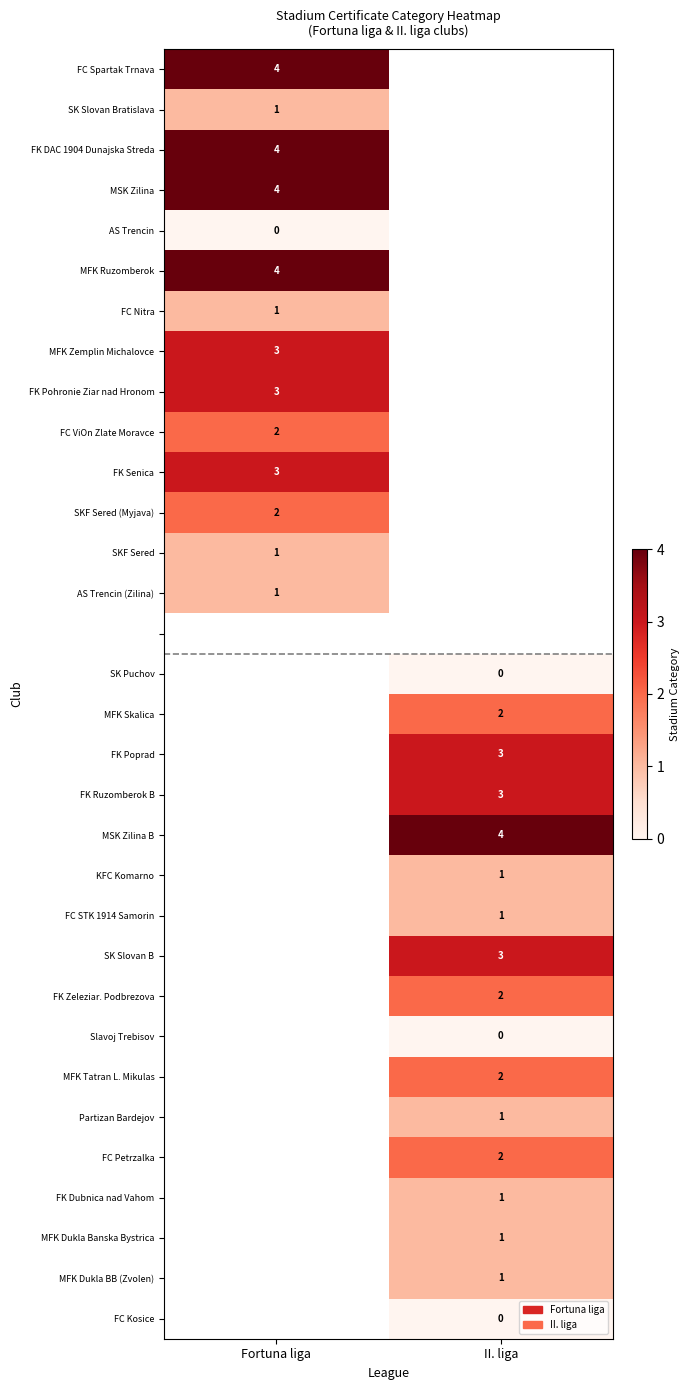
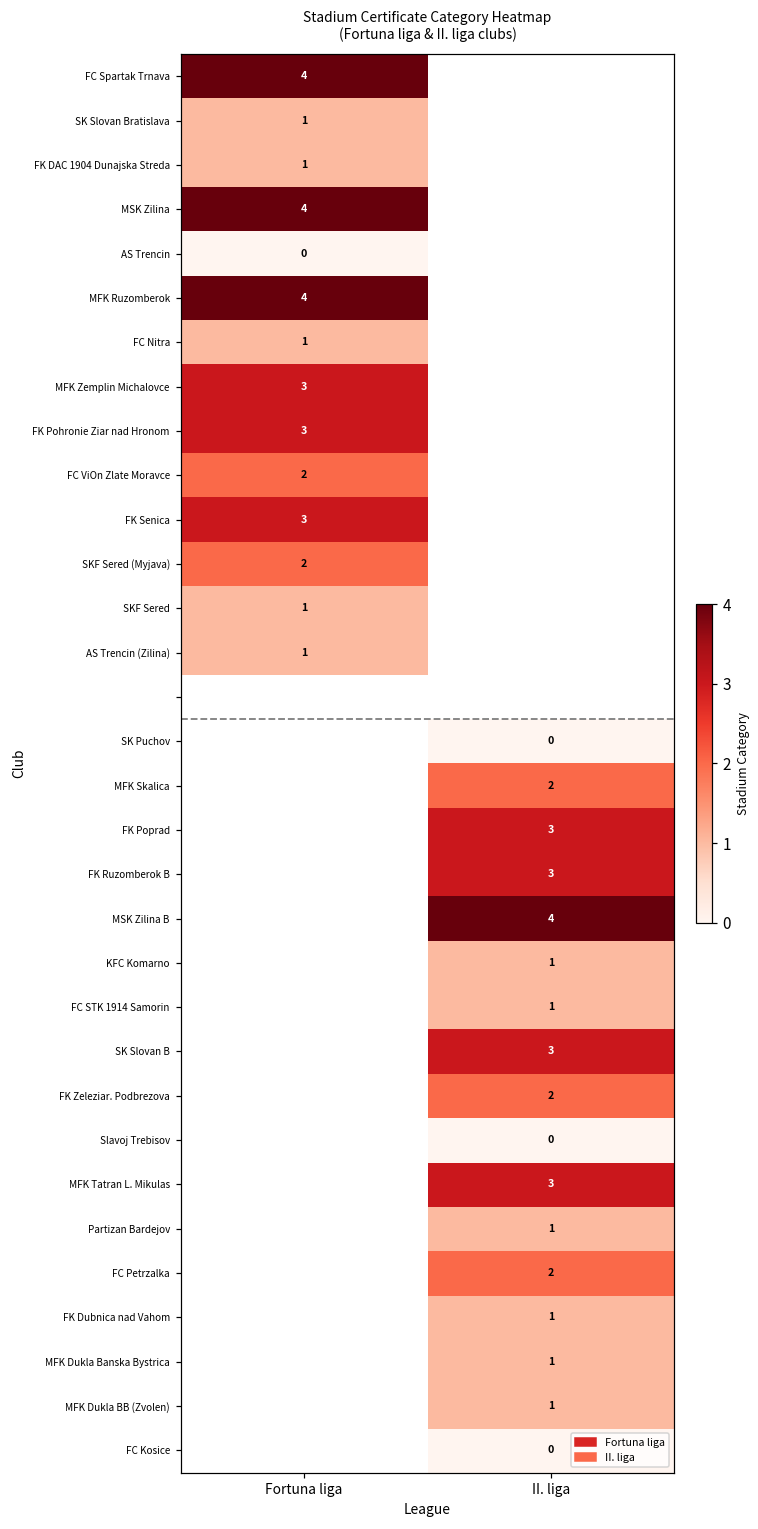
FK DAC 1904 Dunajska Streda, Fortuna liga: 4 -> 1
MFK Tatran L. Mikulas, II. liga: 2 -> 3
